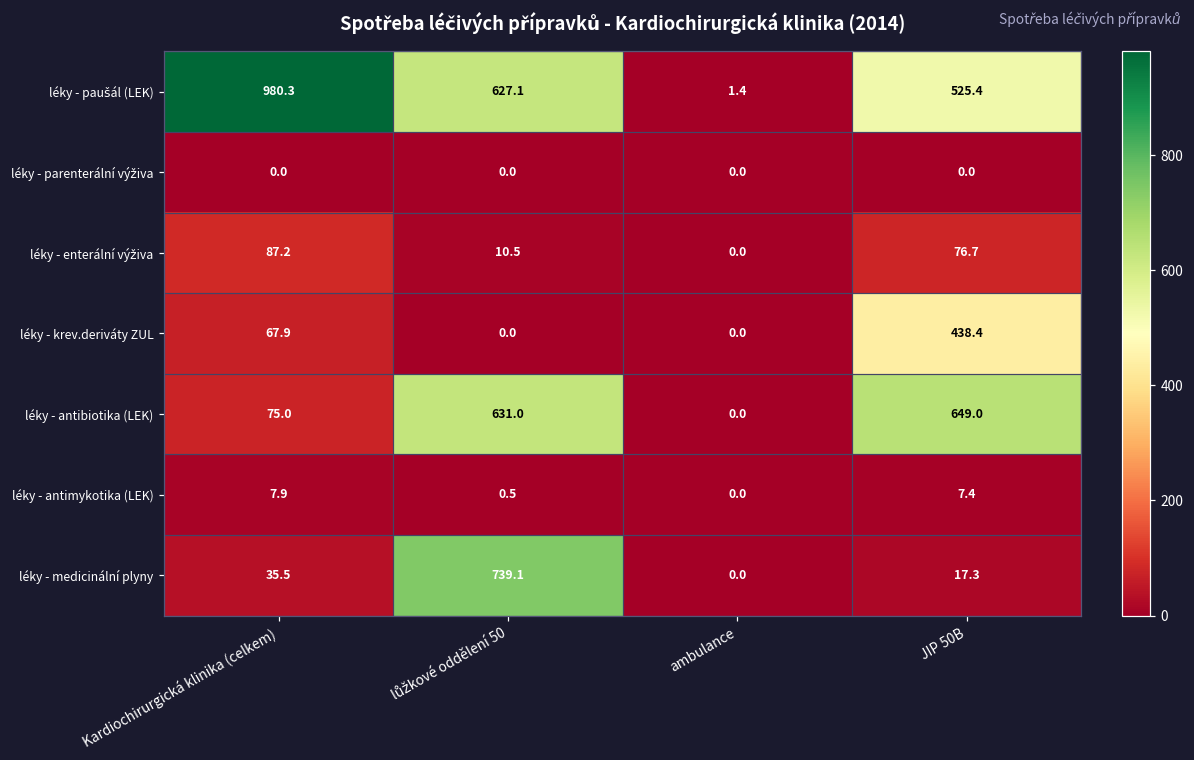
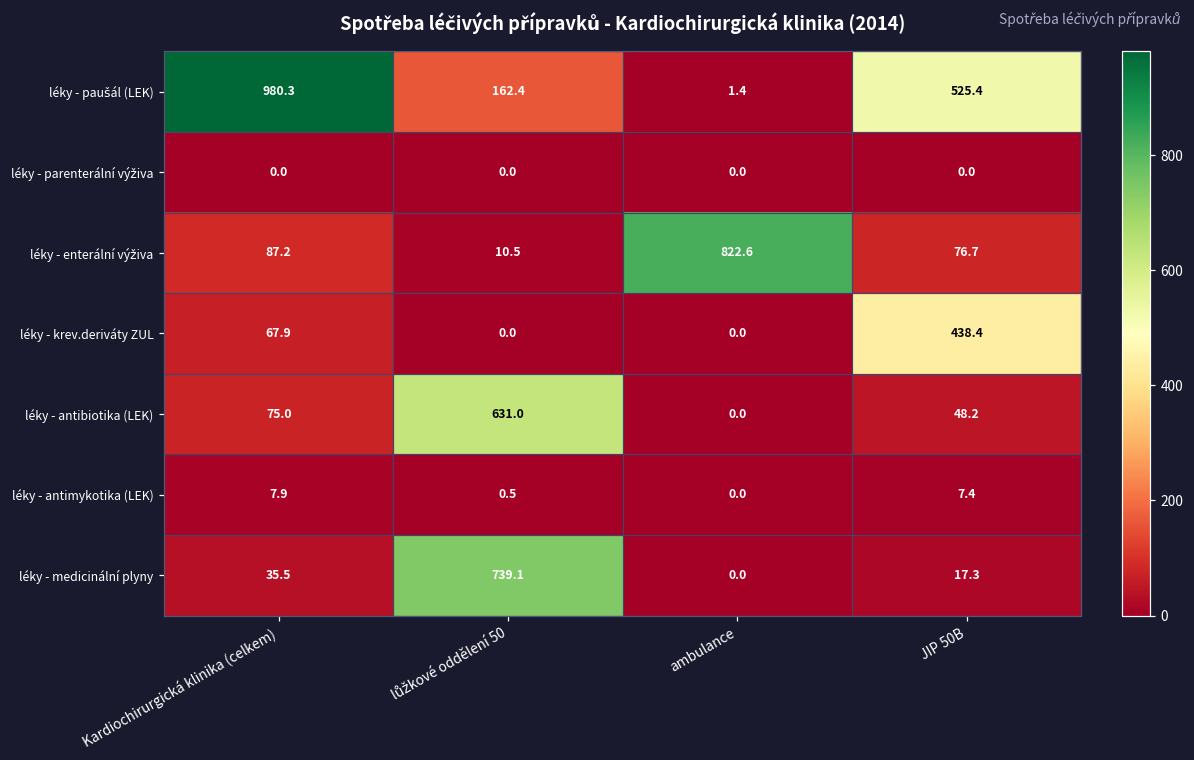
léky - paušál (LEK), lůžkové oddělení 50: 627.1 -> 162.4
léky - enterální výživa, ambulance: 0.0 -> 822.6
léky - antibiotika (LEK), JIP 50B: 649.0 -> 48.2
